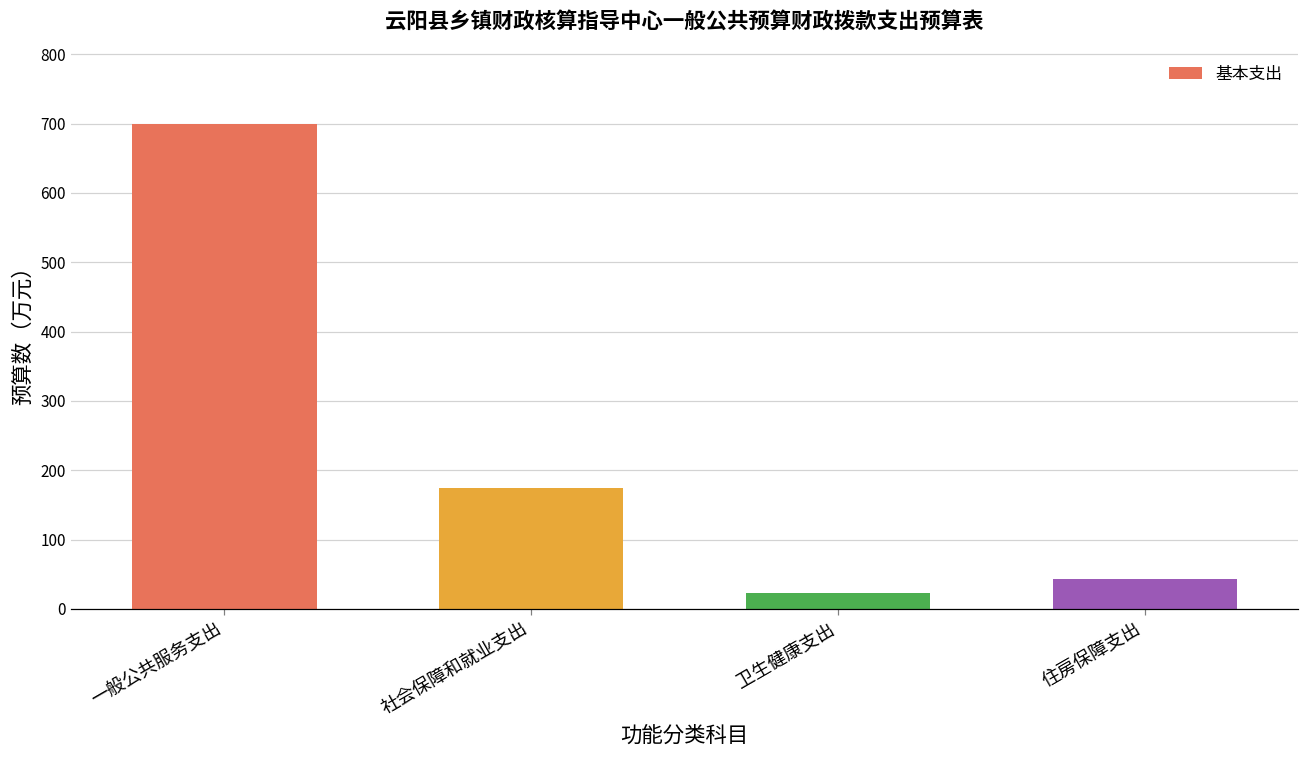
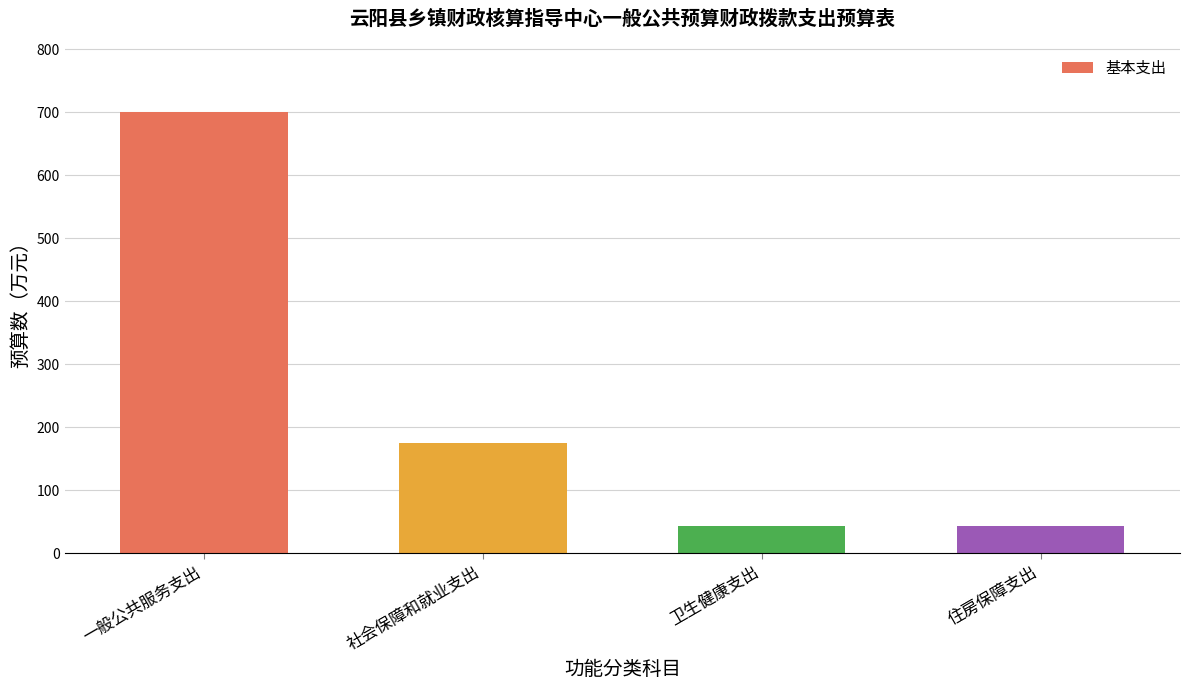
卫生健康支出: 20 -> 40
